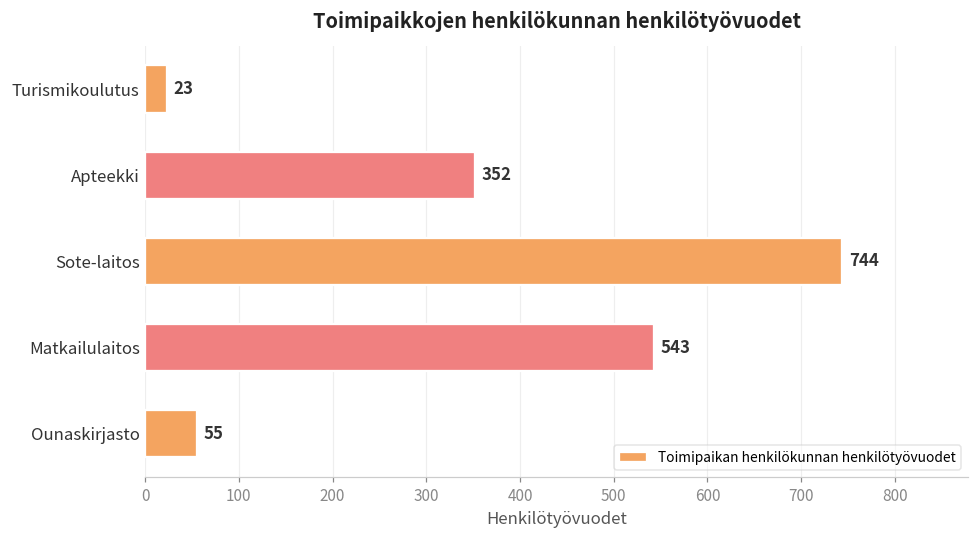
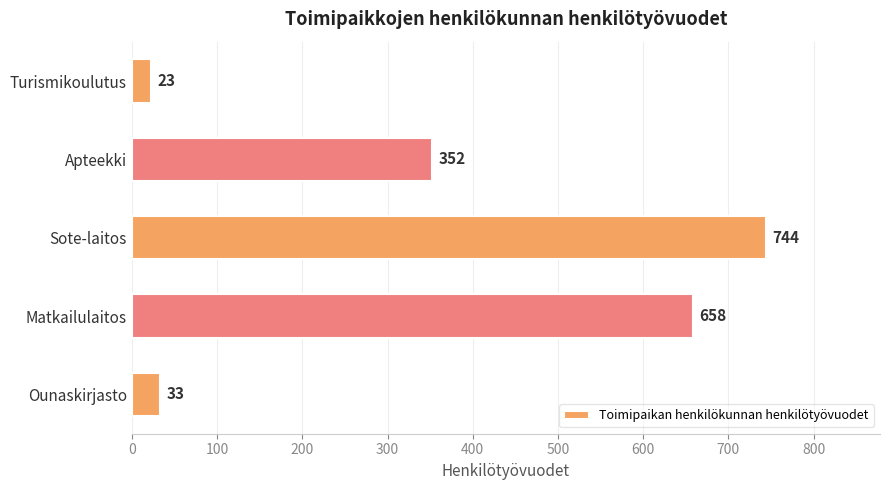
Matkailulaitos: 543 -> 658
Ounaskirjasto: 55 -> 33
